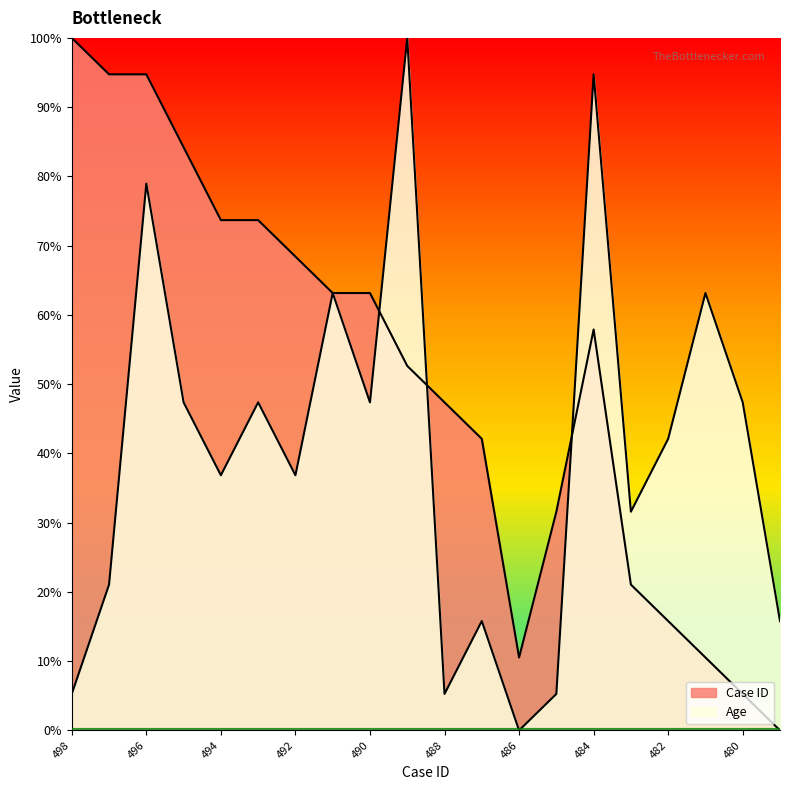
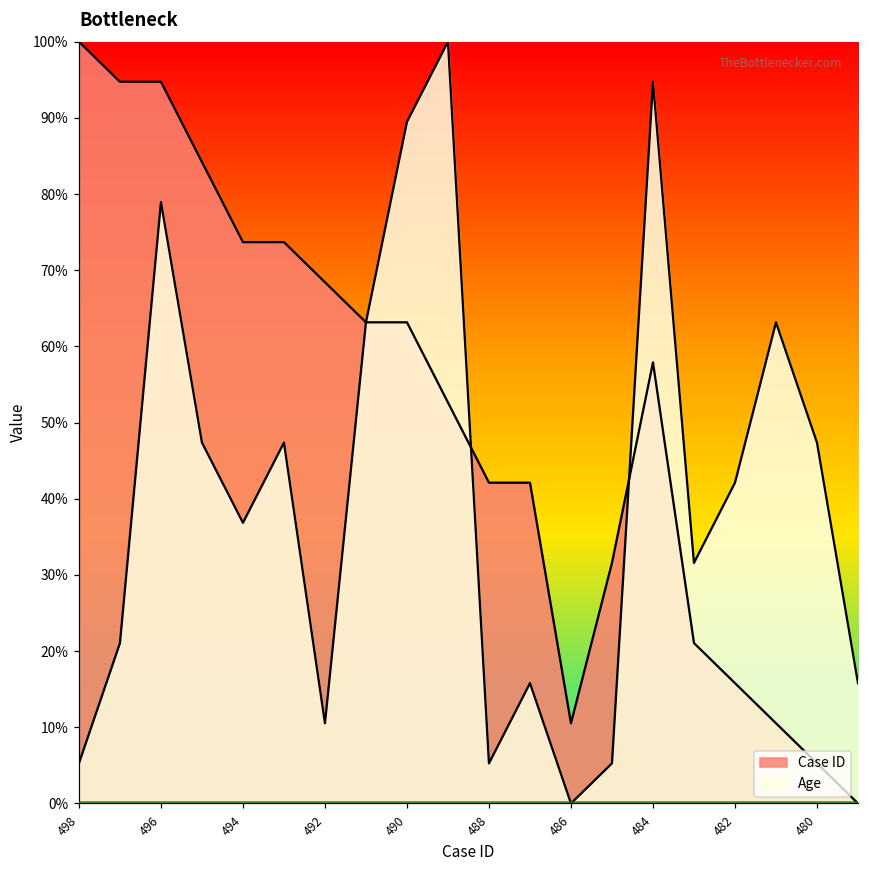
Age, 492: 37% -> 11%
Age, 490: 47% -> 89%
Case ID, 488: 47% -> 42%
